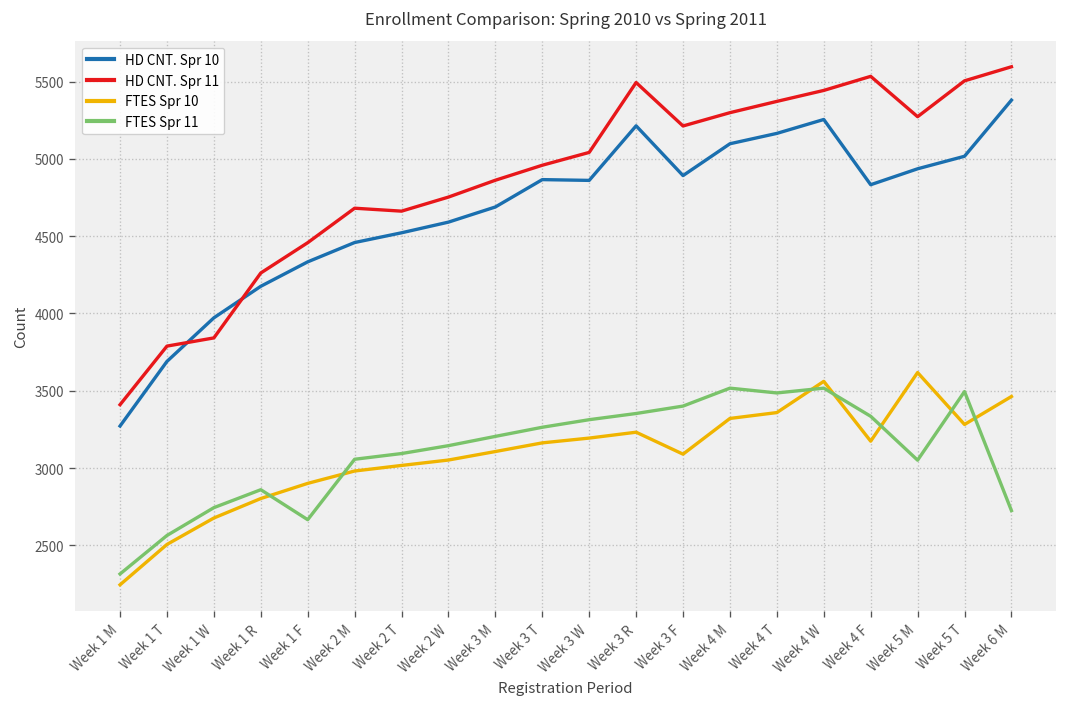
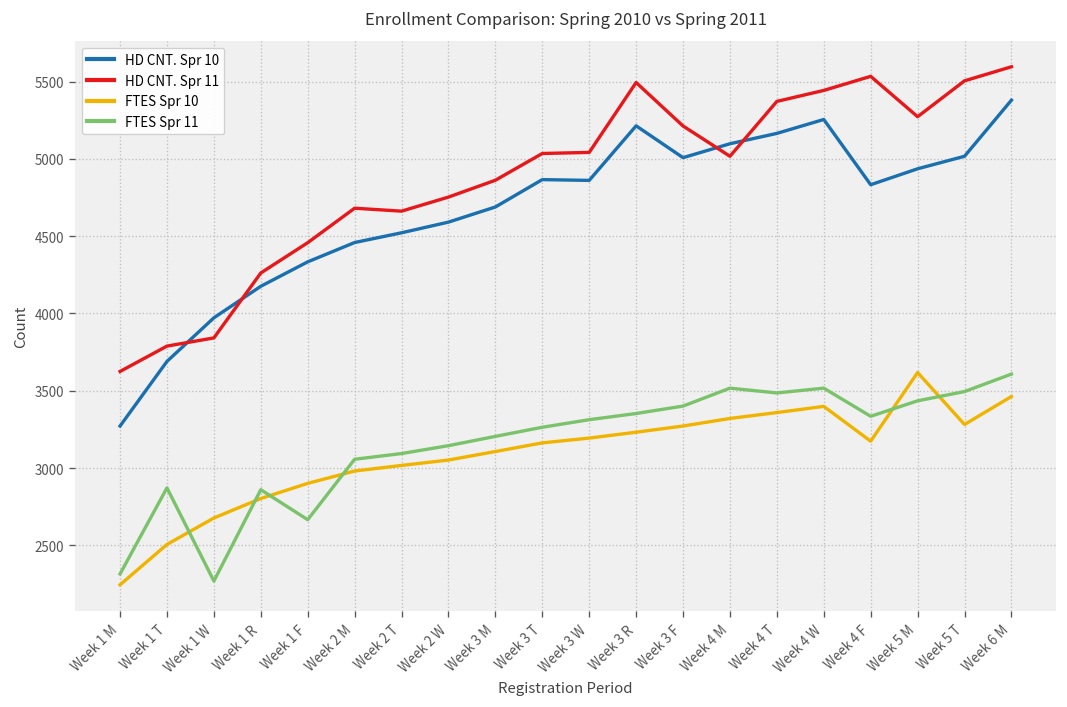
HD CNT. Spr 11, Week 1 M: 3410 -> 3630
FTES Spr 11, Week 1 T: 2560 -> 2870
FTES Spr 11, Week 1 W: 2740 -> 2270
HD CNT. Spr 11, Week 3 T: 4960 -> 5040
HD CNT. Spr 10, Week 3 F: 4890 -> 5010
FTES Spr 10, Week 3 F: 3090 -> 3270
HD CNT. Spr 11, Week 4 M: 5300 -> 5020
FTES Spr 10, Week 4 W: 3560 -> 3400
FTES Spr 11, Week 5 M: 3050 -> 3440
FTES Spr 11, Week 6 M: 2730 -> 3610
